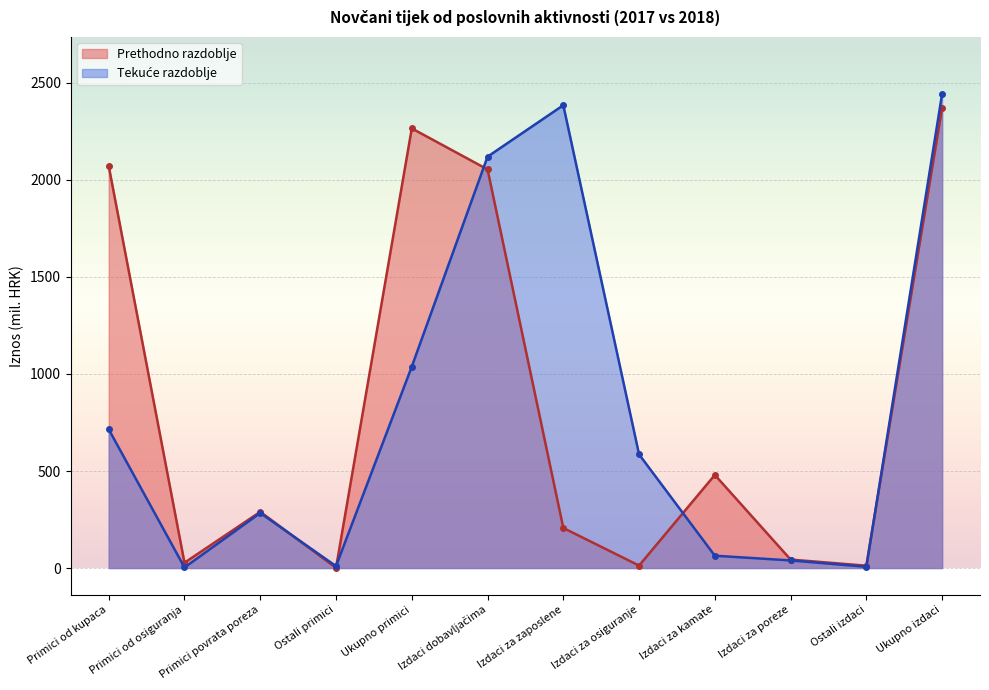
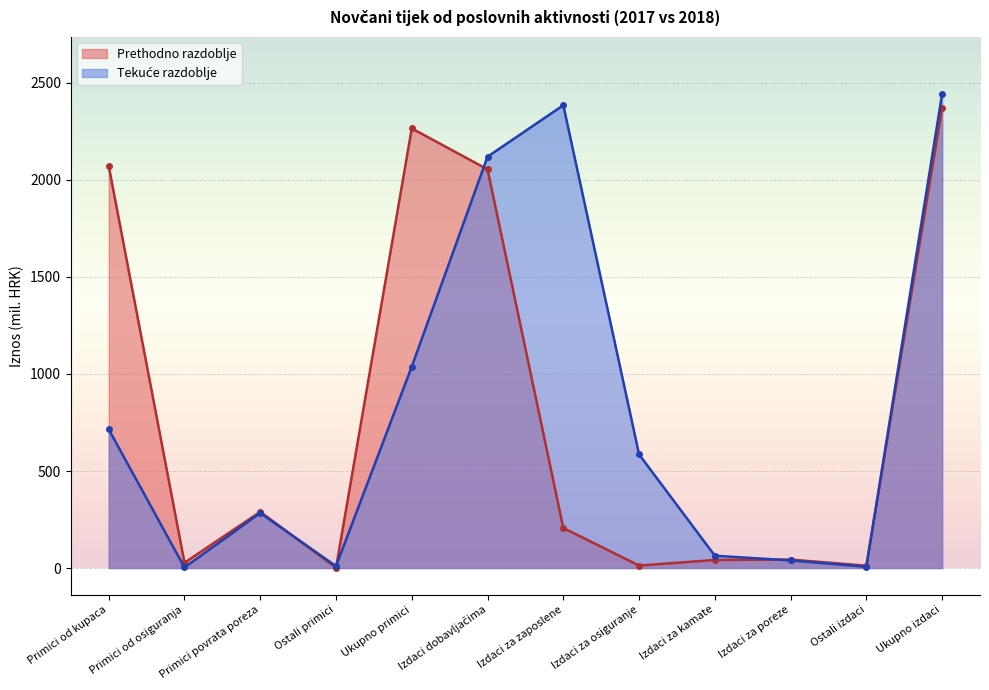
Prethodno razdoblje, Izdaci za kamate: 480 -> 40
